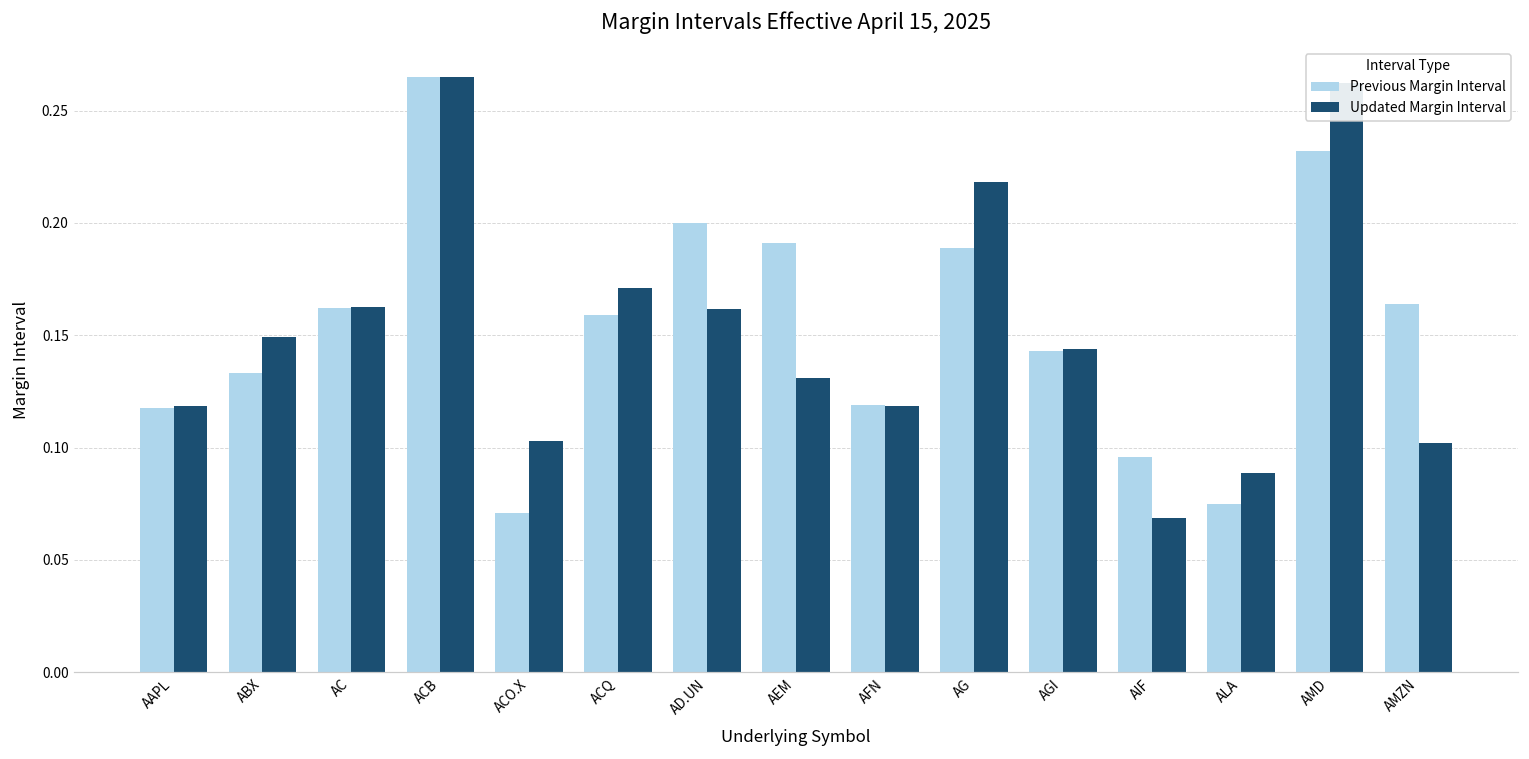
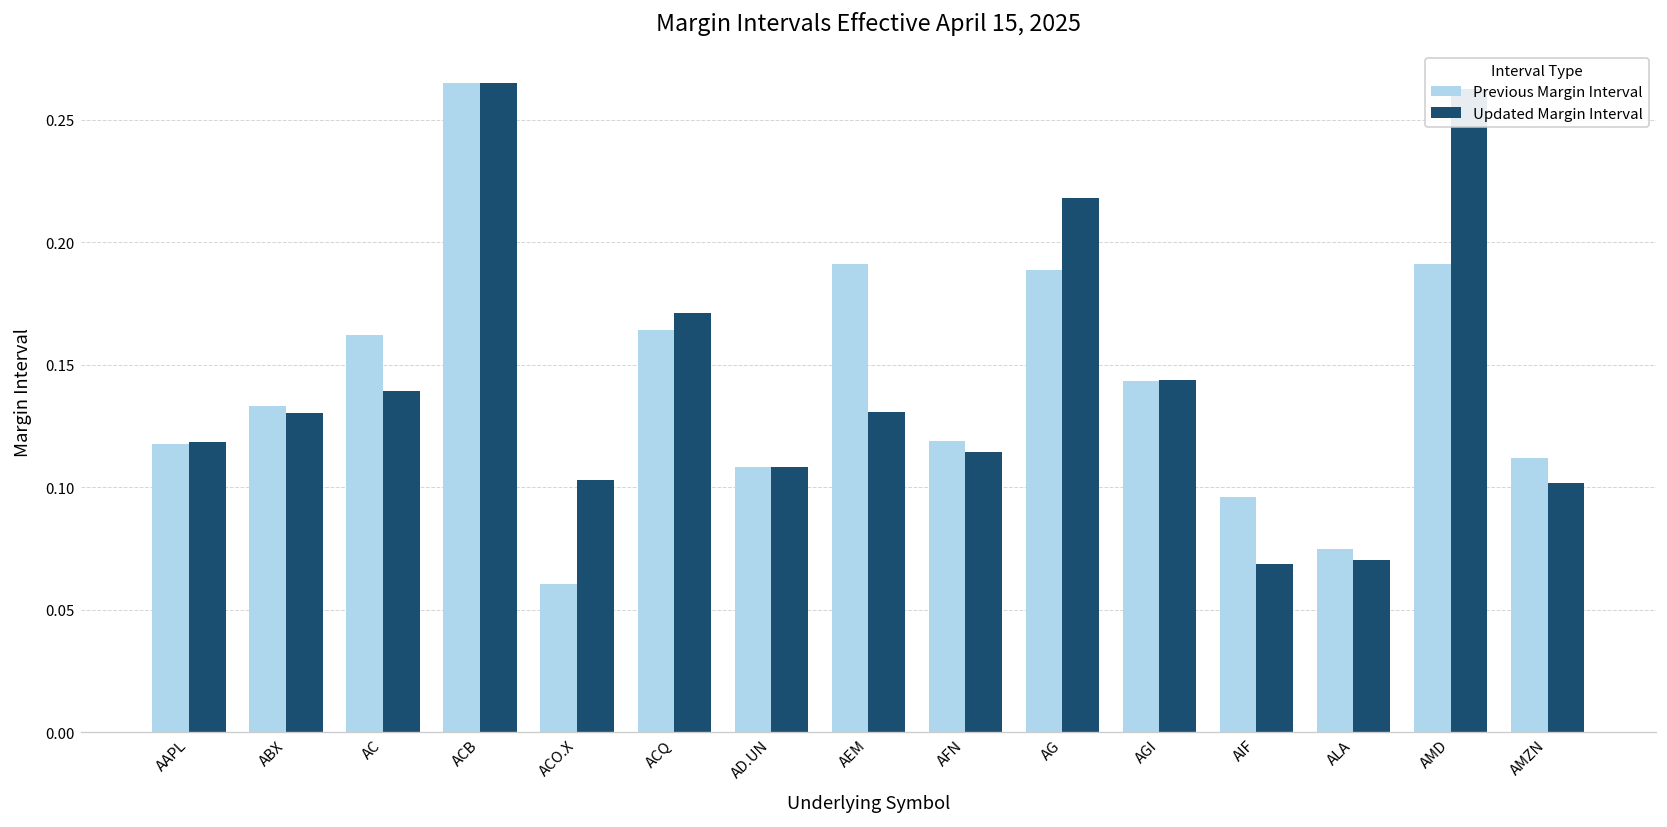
Updated Margin Interval, ABX: 0.149 -> 0.130
Updated Margin Interval, AC: 0.163 -> 0.139
Previous Margin Interval, ACO.X: 0.071 -> 0.060
Previous Margin Interval, ACQ: 0.159 -> 0.164
Previous Margin Interval, AD.UN: 0.200 -> 0.108
Updated Margin Interval, AD.UN: 0.162 -> 0.108
Updated Margin Interval, AFN: 0.118 -> 0.114
Updated Margin Interval, ALA: 0.089 -> 0.070
Previous Margin Interval, AMD: 0.232 -> 0.191
Previous Margin Interval, AMZN: 0.164 -> 0.112
